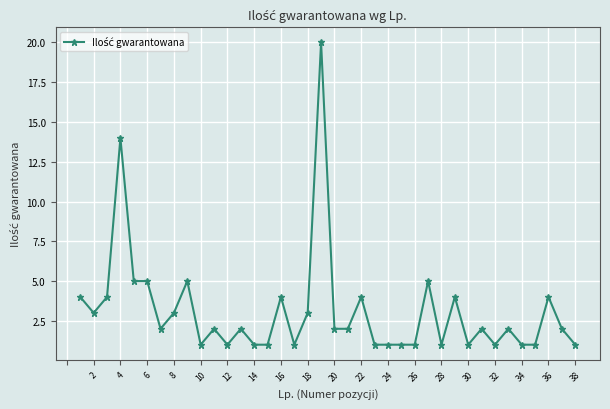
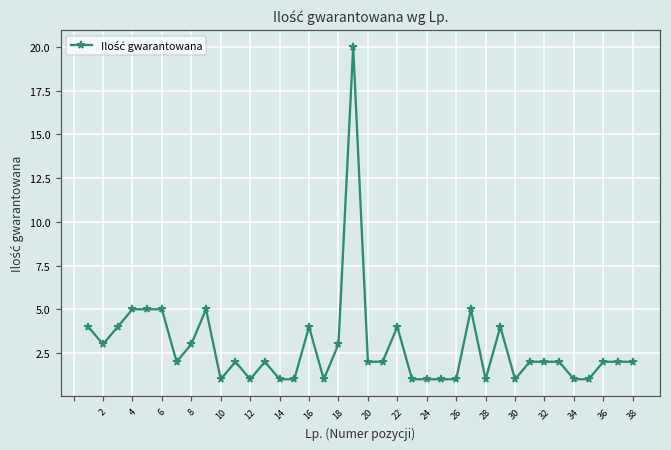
4: 14 -> 5
32: 1 -> 2
36: 4 -> 2
38: 1 -> 2
